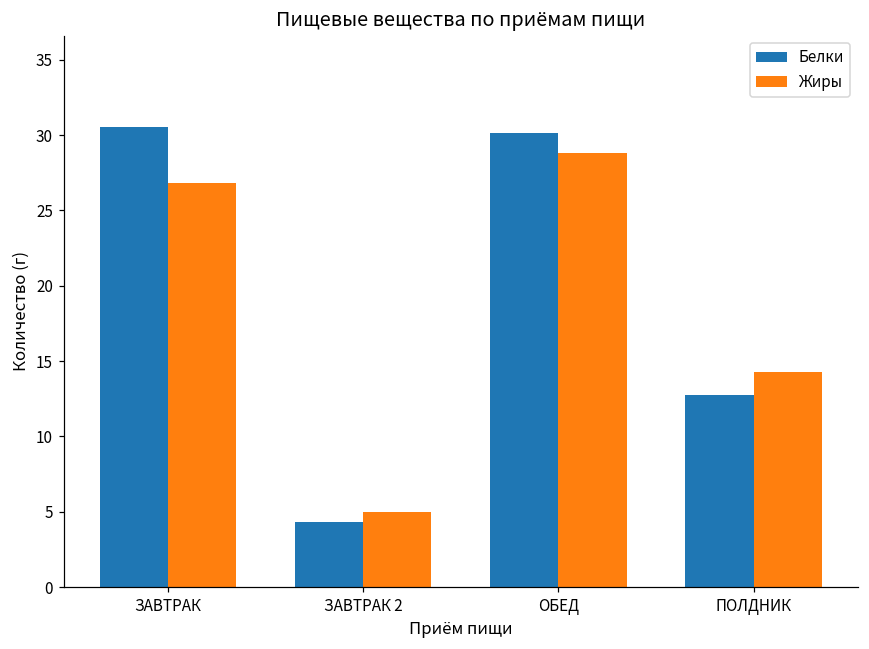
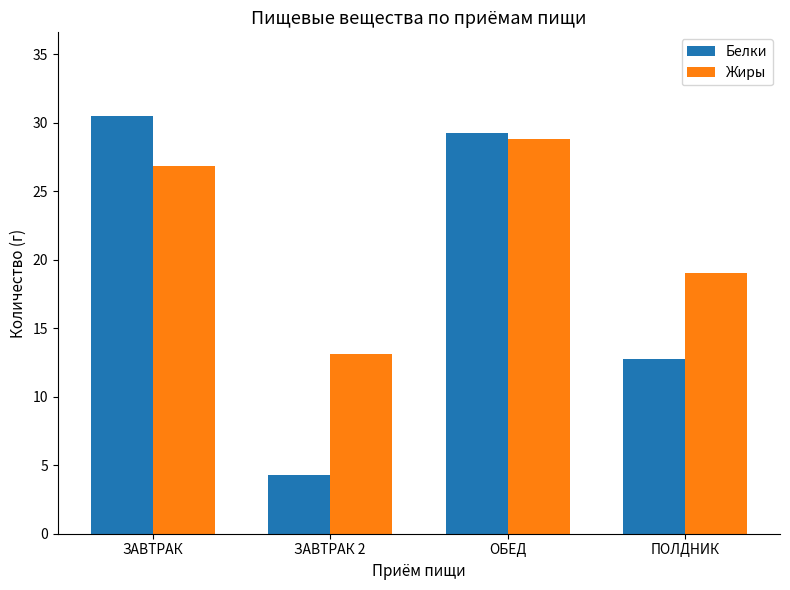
Жиры, ЗАВТРАК 2: 5.0 -> 13.1
Белки, ОБЕД: 30.1 -> 29.3
Жиры, ПОЛДНИК: 14.3 -> 19.1
